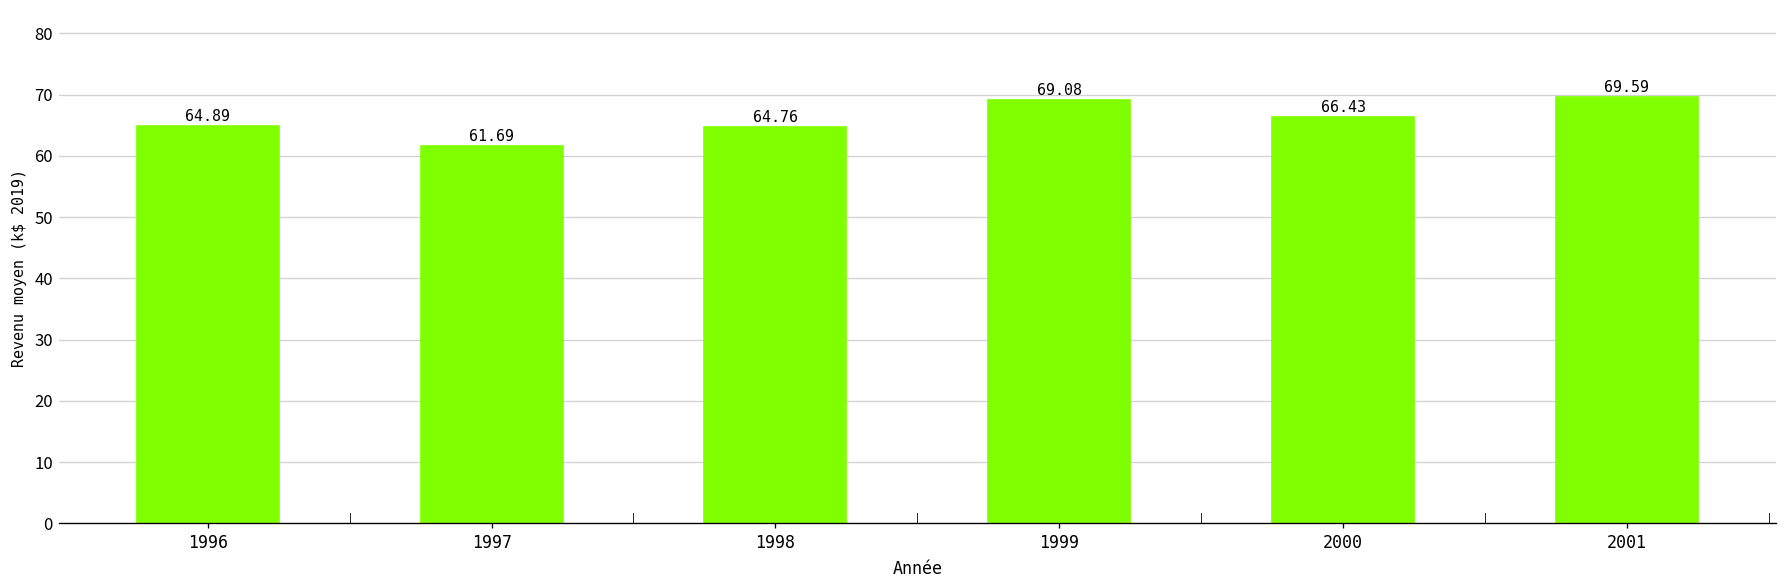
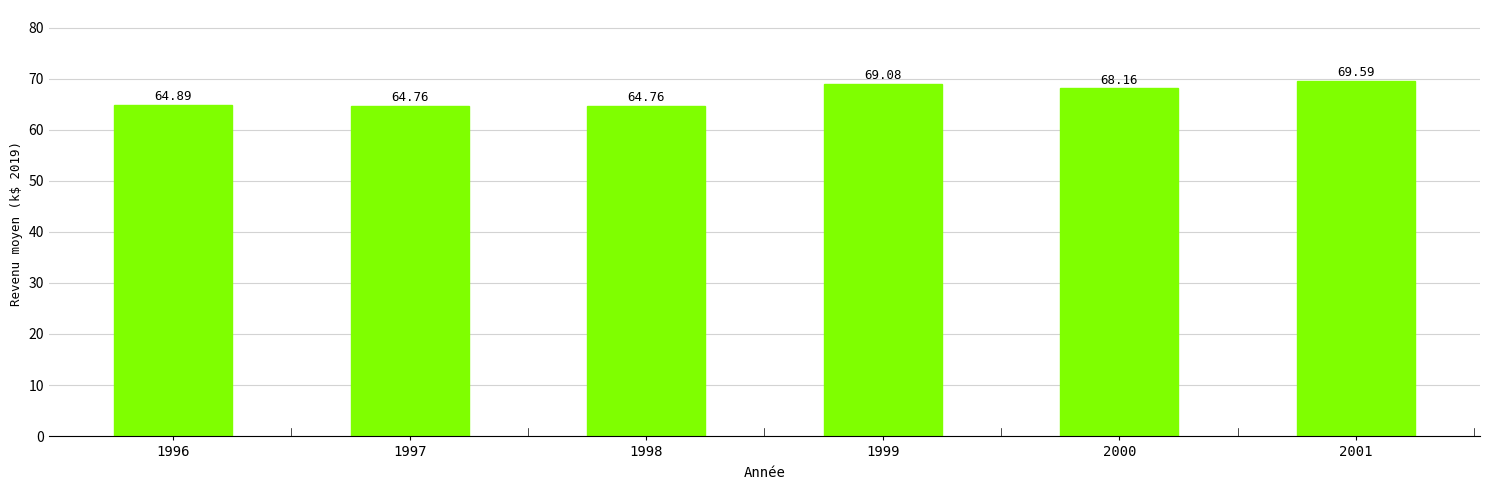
1997: 61.69 -> 64.76
2000: 66.43 -> 68.16
